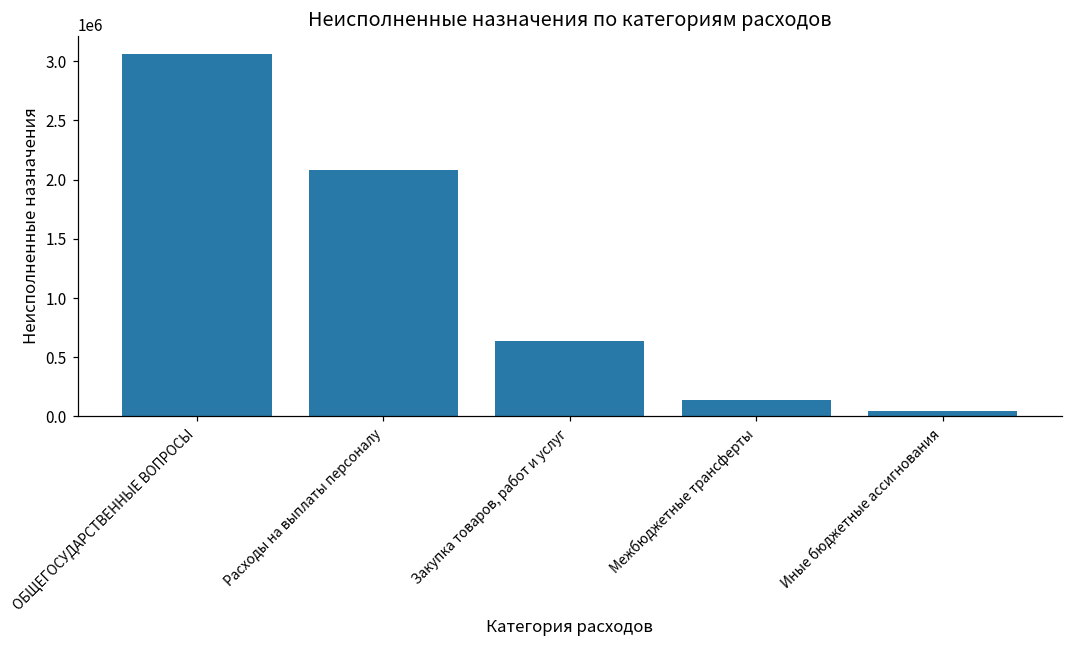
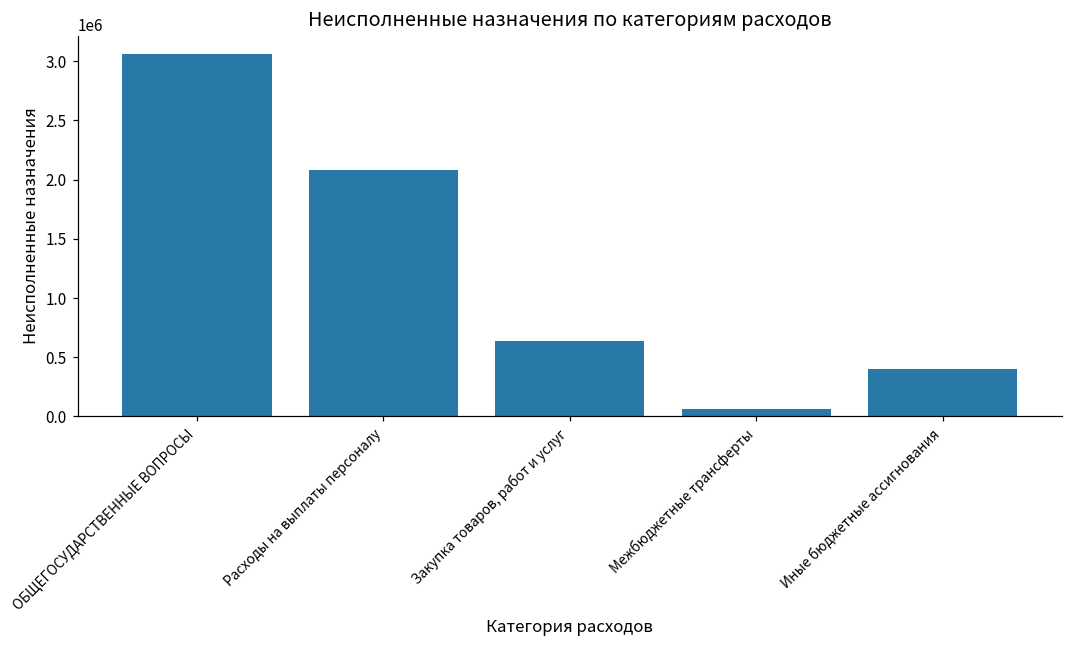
Межбюджетные трансферты: 140000 -> 70000
Иные бюджетные ассигнования: 50000 -> 400000
